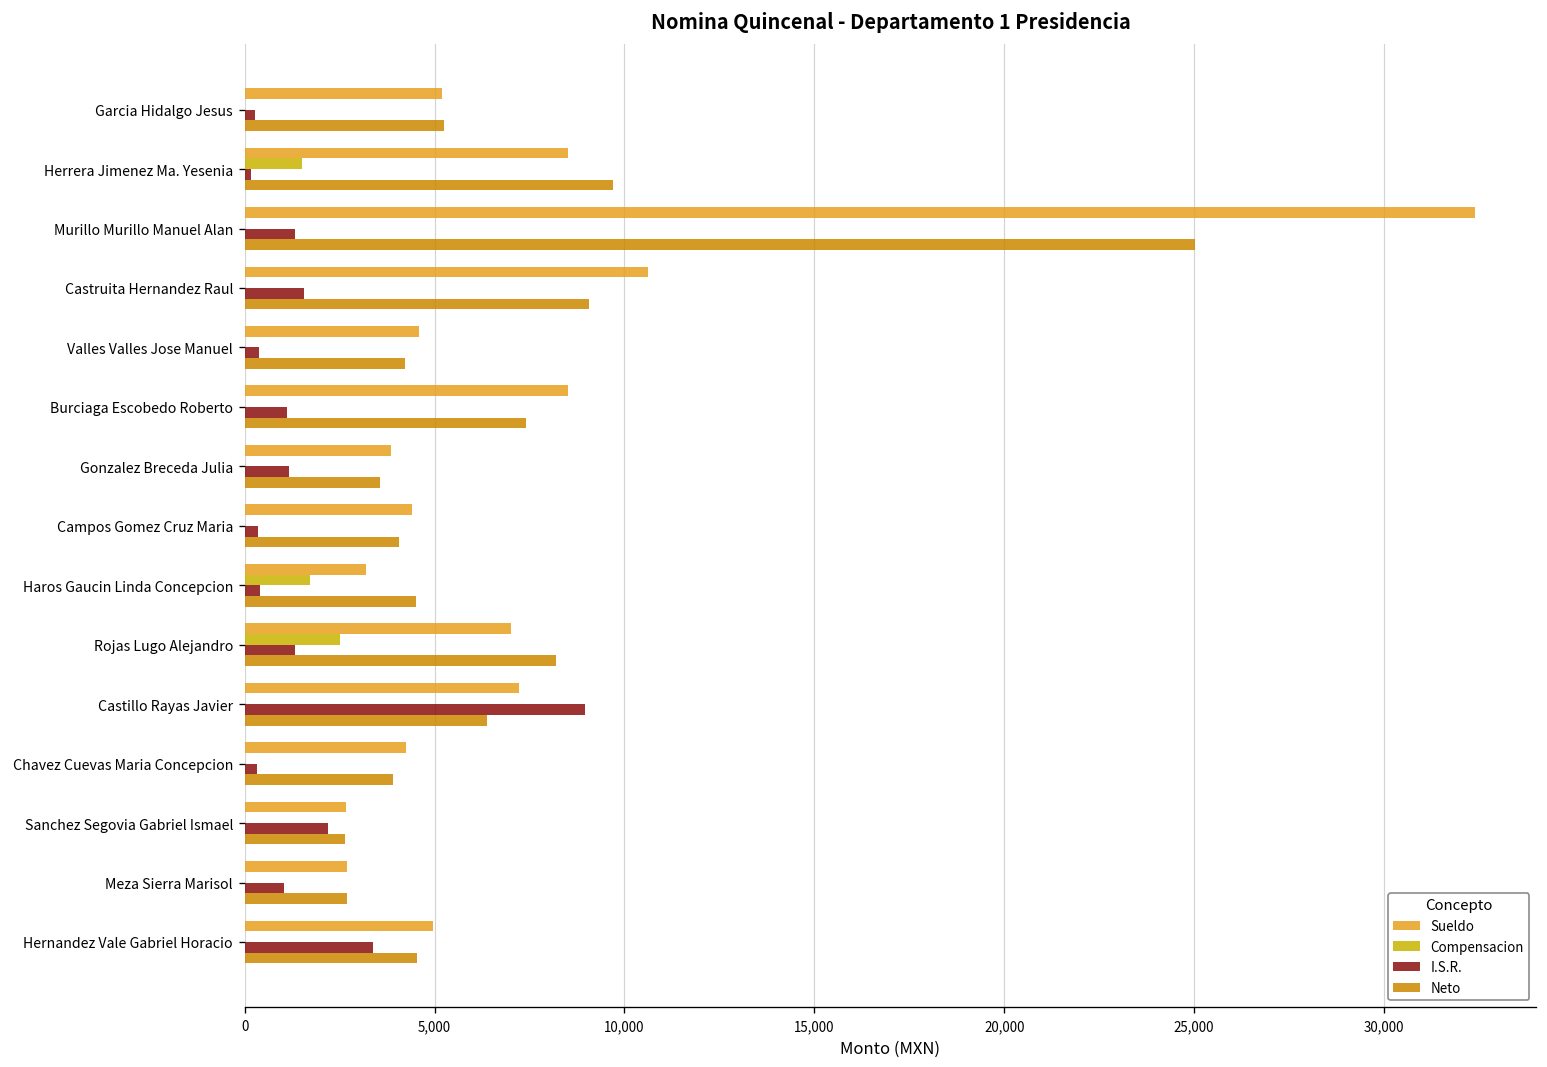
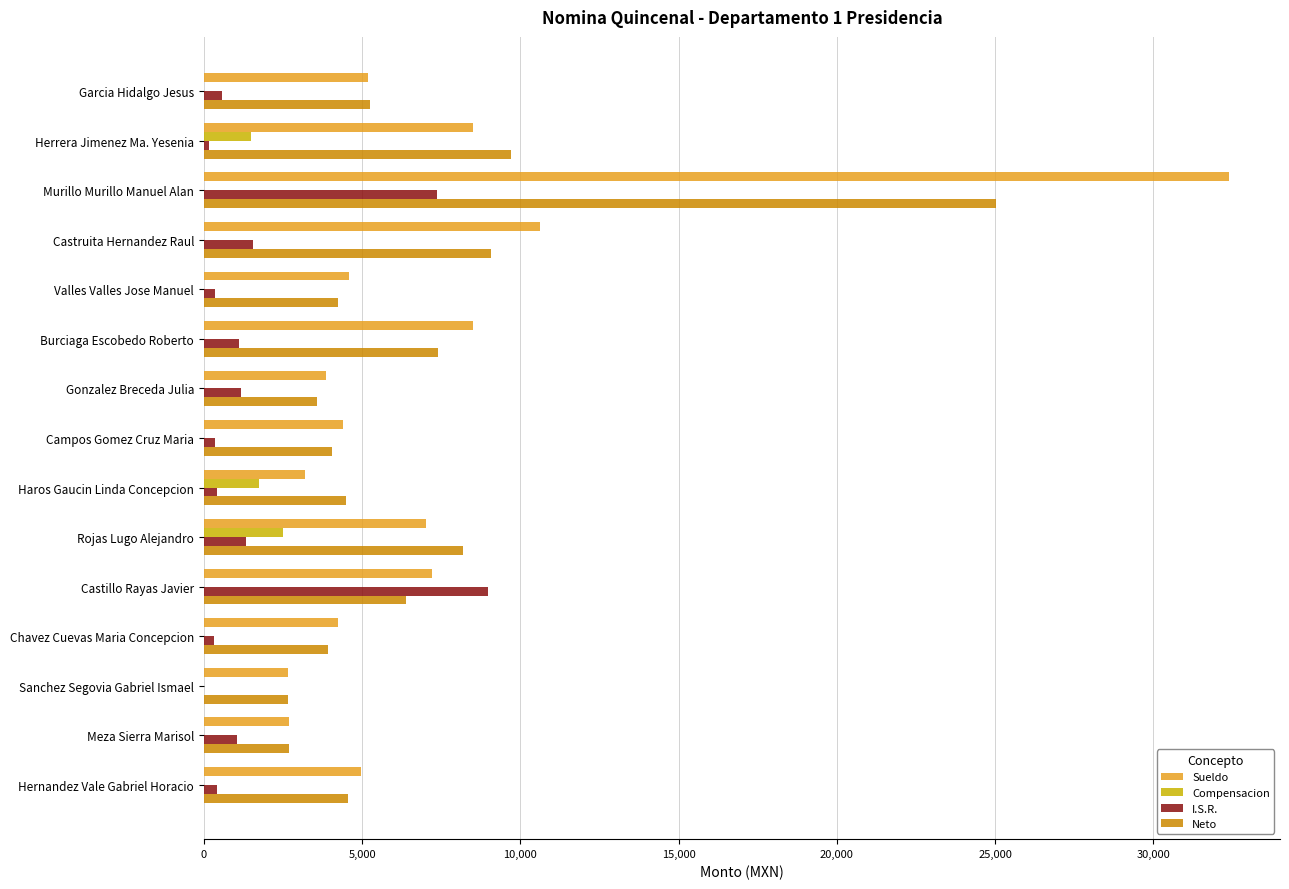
I.S.R., Garcia Hidalgo Jesus: 300 -> 600
I.S.R., Murillo Murillo Manuel Alan: 1,300 -> 7,400
I.S.R., Sanchez Segovia Gabriel Ismael: 2,200 -> 0
I.S.R., Hernandez Vale Gabriel Horacio: 3,400 -> 400
